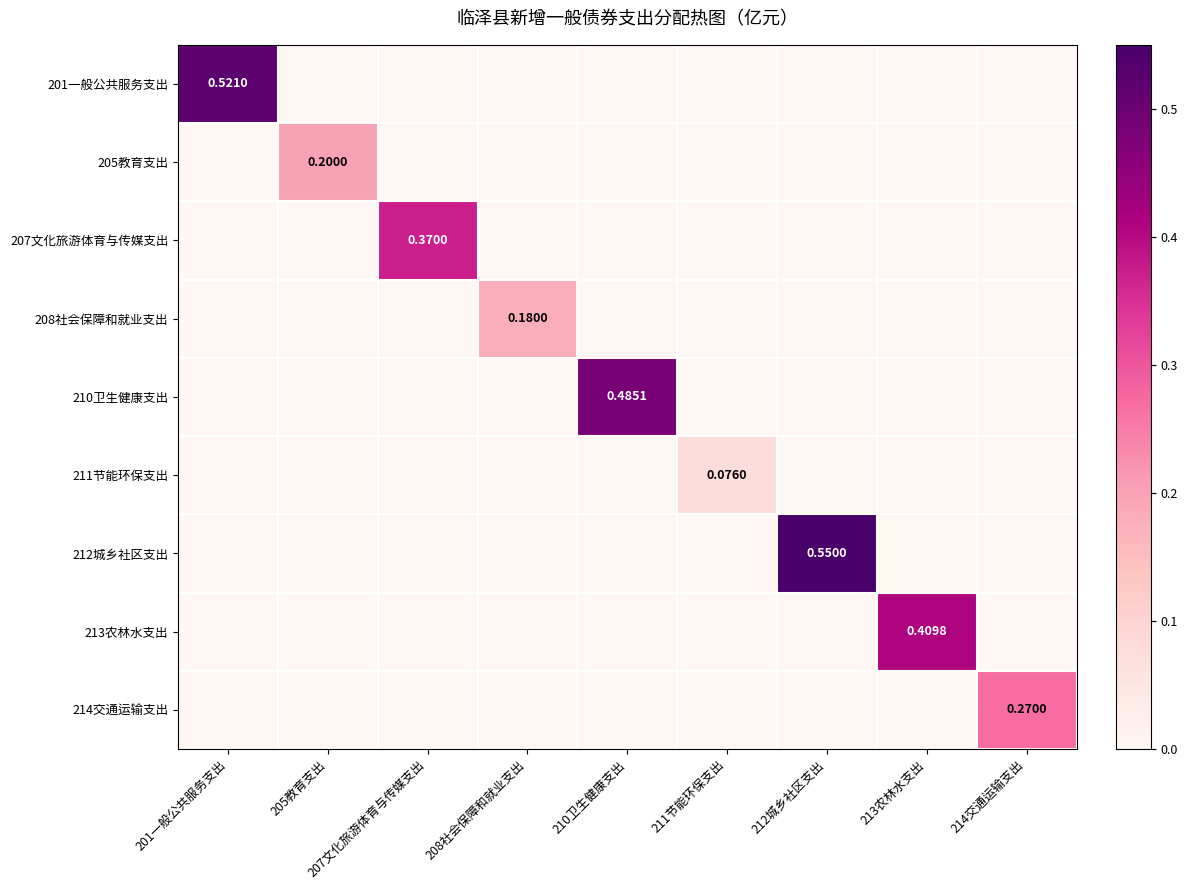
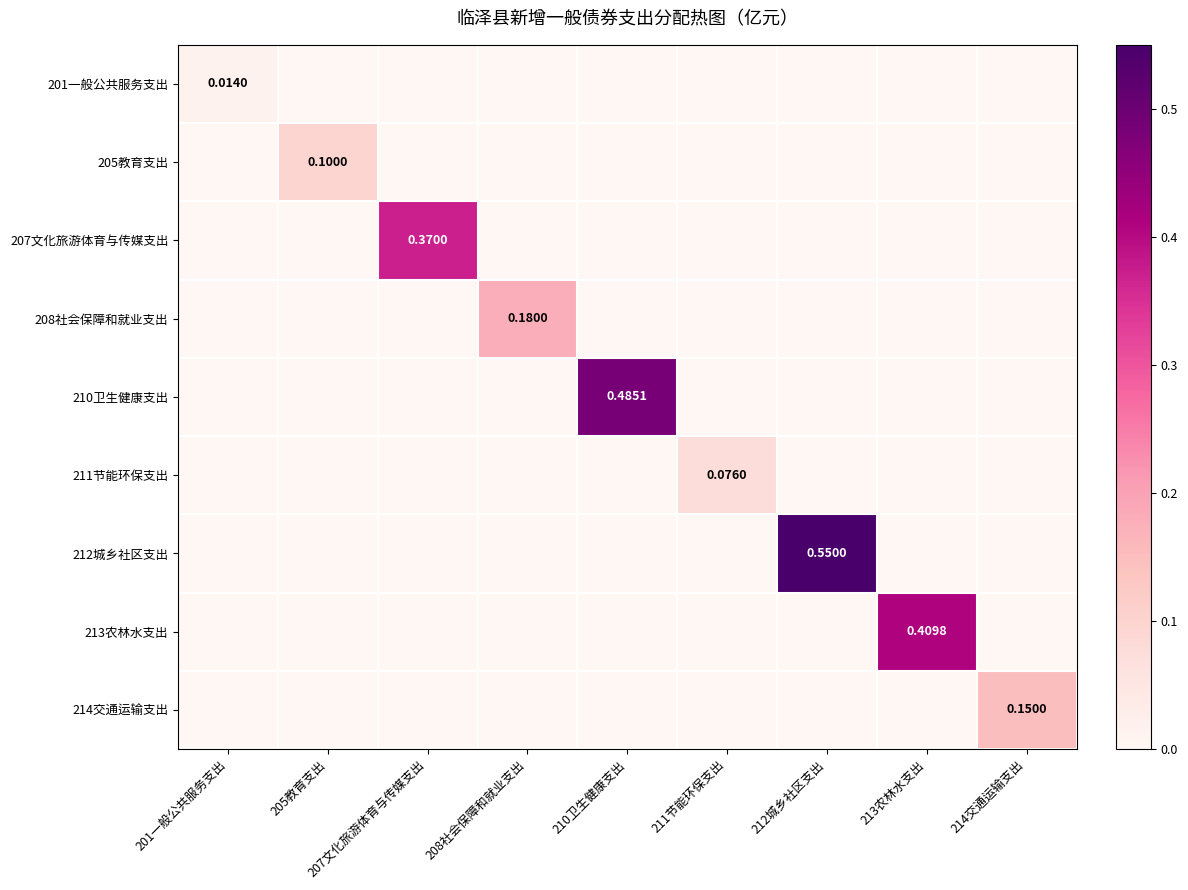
201一般公共服务支出, 201一般公共服务支出: 0.5210 -> 0.0140
205教育支出, 205教育支出: 0.2000 -> 0.1000
214交通运输支出, 214交通运输支出: 0.2700 -> 0.1500
